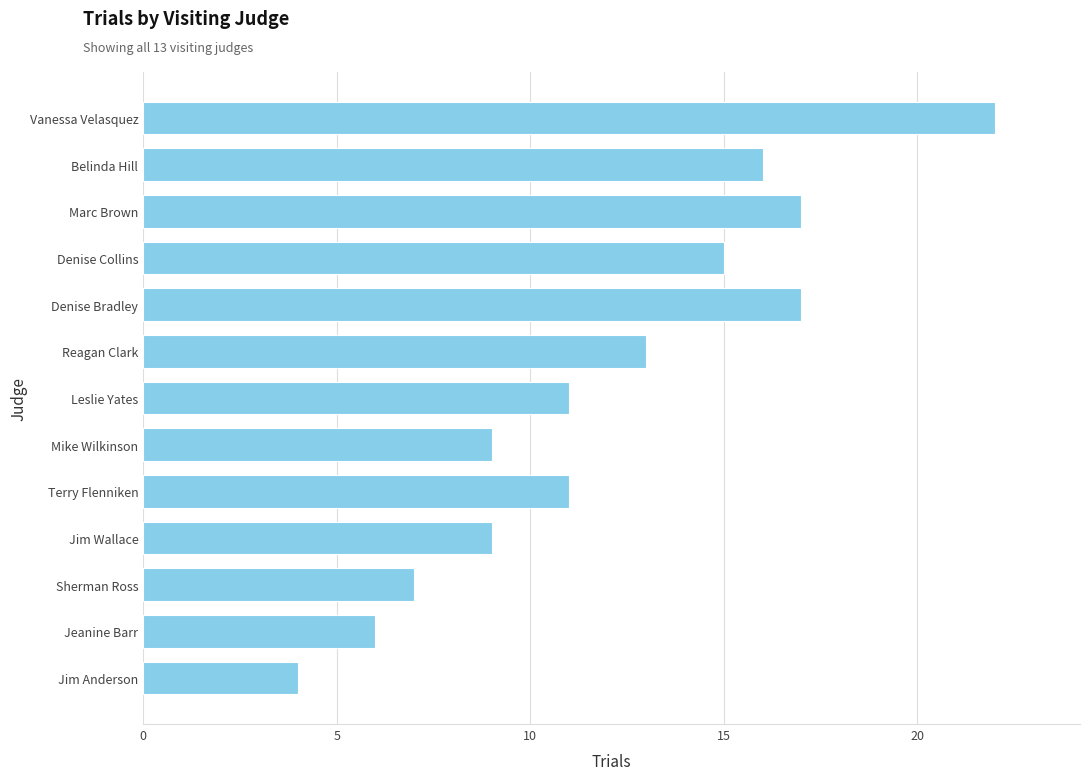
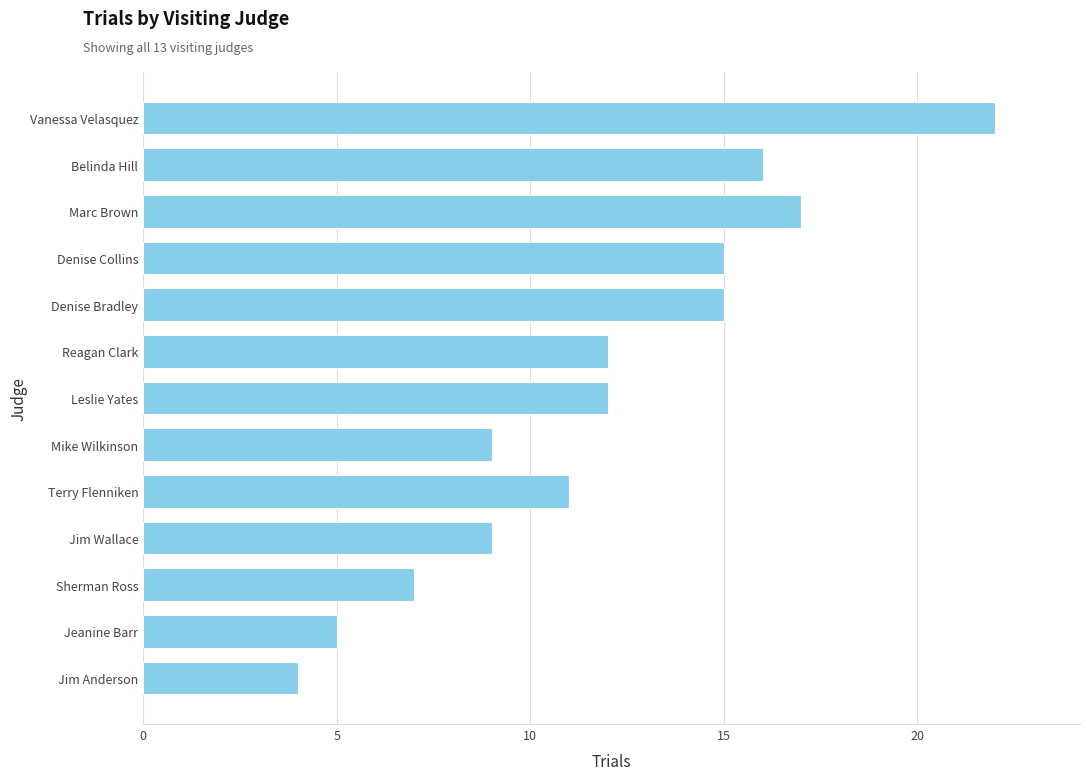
Denise Bradley: 17 -> 15
Reagan Clark: 13 -> 12
Leslie Yates: 11 -> 12
Jeanine Barr: 6 -> 5
